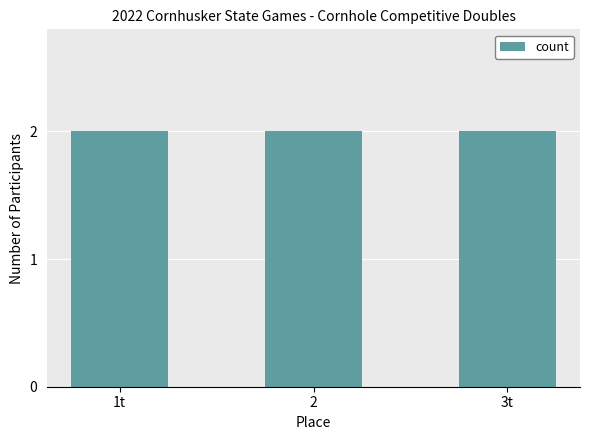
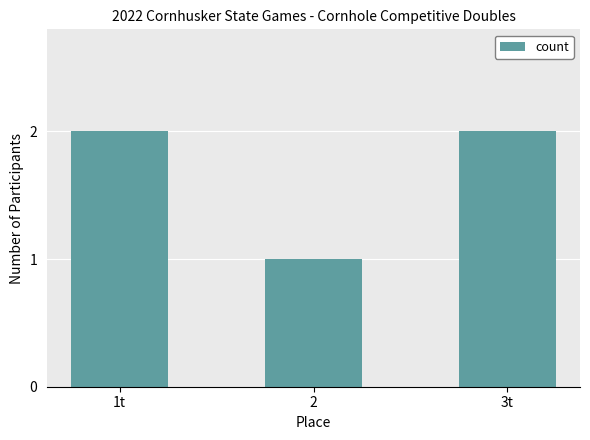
2: 2 -> 1
